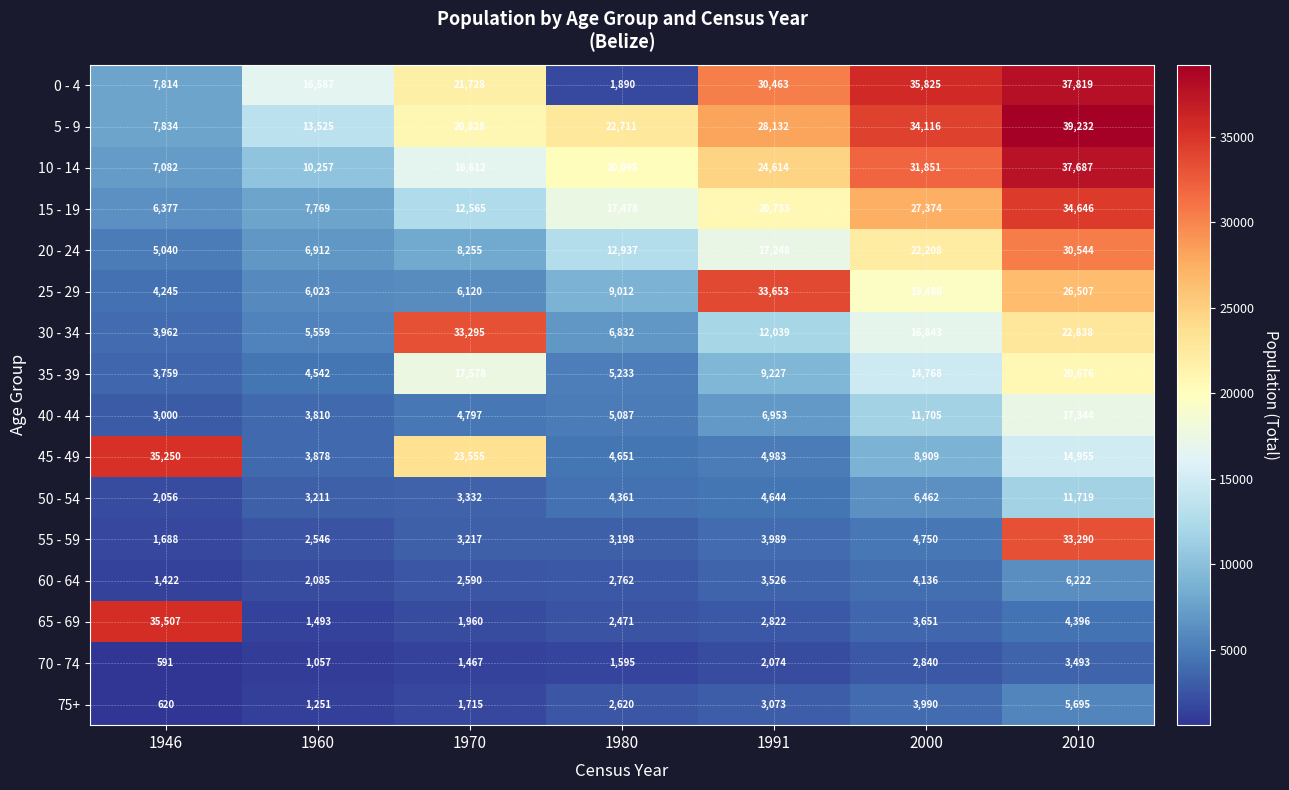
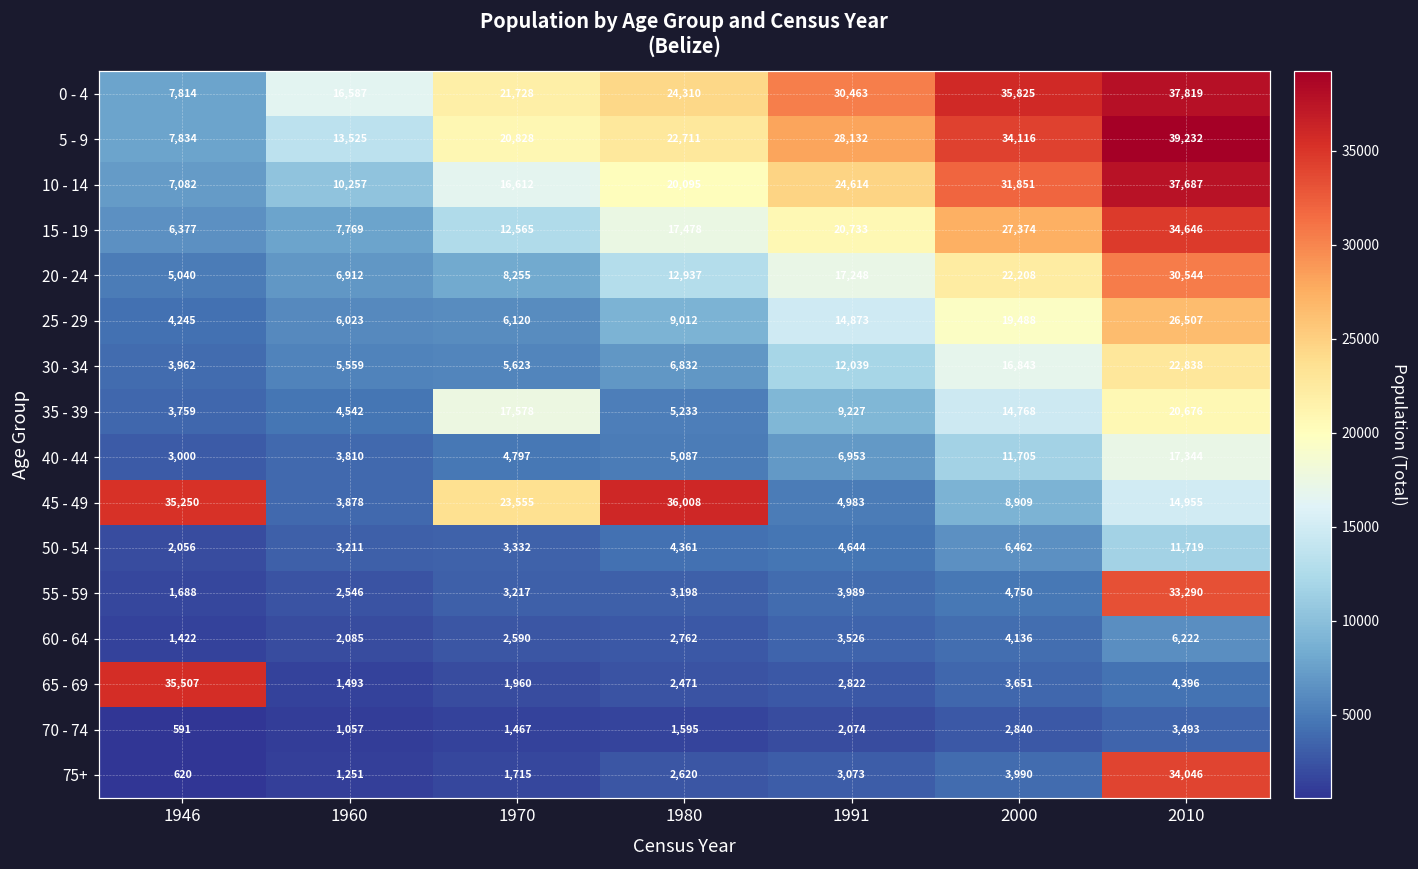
0 - 4, 1980: 1,890 -> 24,310
25 - 29, 1991: 33,653 -> 14,873
30 - 34, 1970: 33,295 -> 5,623
45 - 49, 1980: 4,651 -> 36,008
75+, 2010: 5,695 -> 34,046
